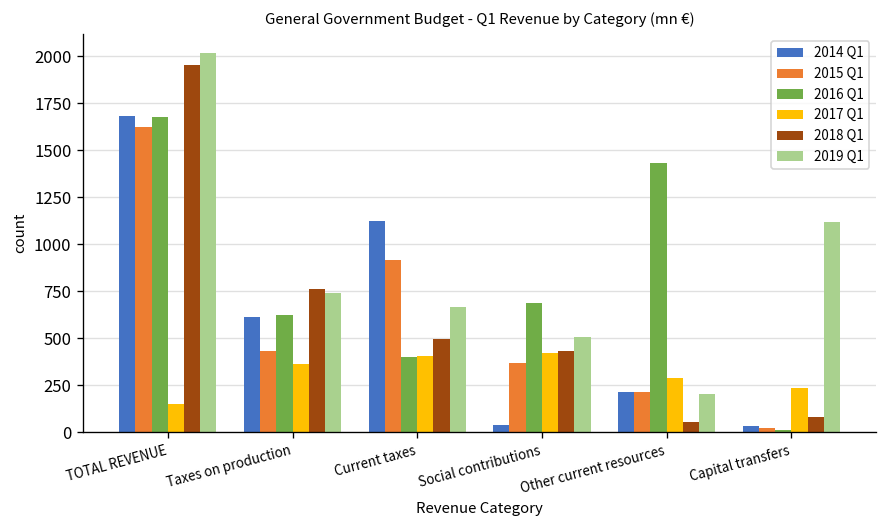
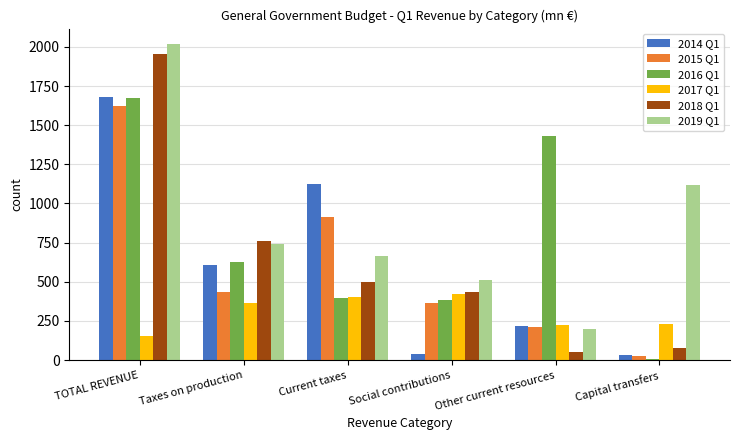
2016 Q1, Social contributions: 690 -> 380
2017 Q1, Other current resources: 290 -> 220
